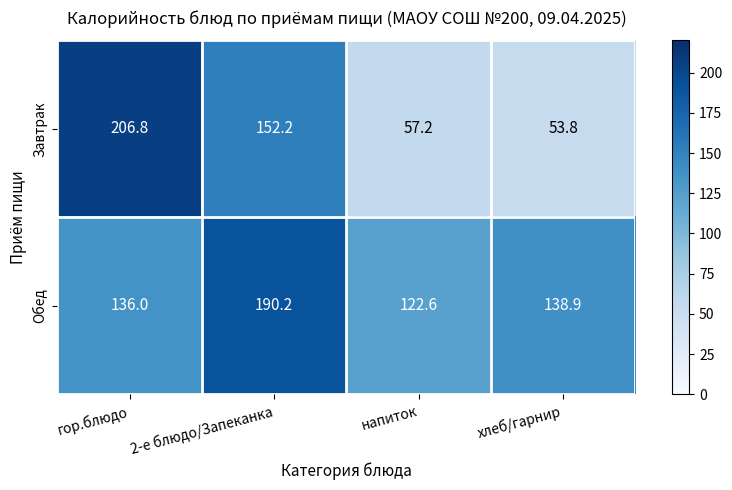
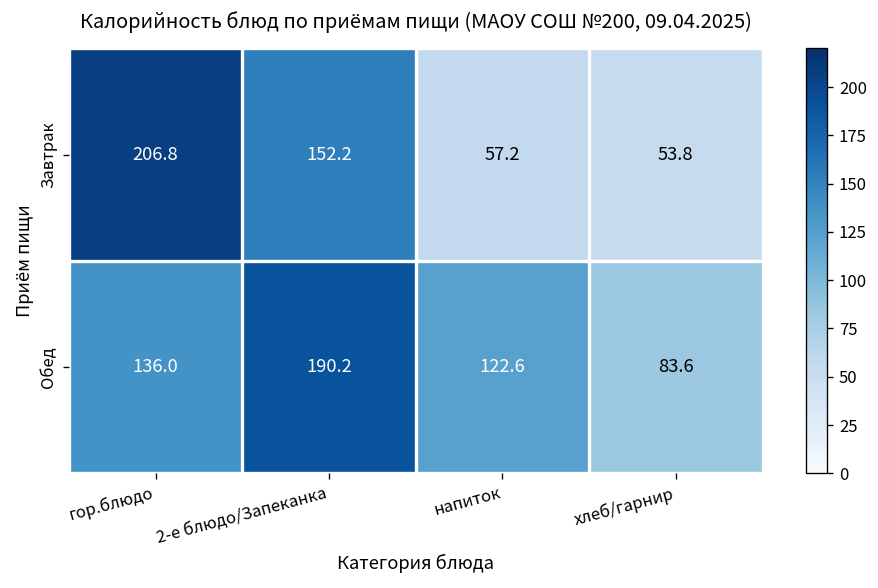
Обед, хлеб/гарнир: 138.9 -> 83.6
